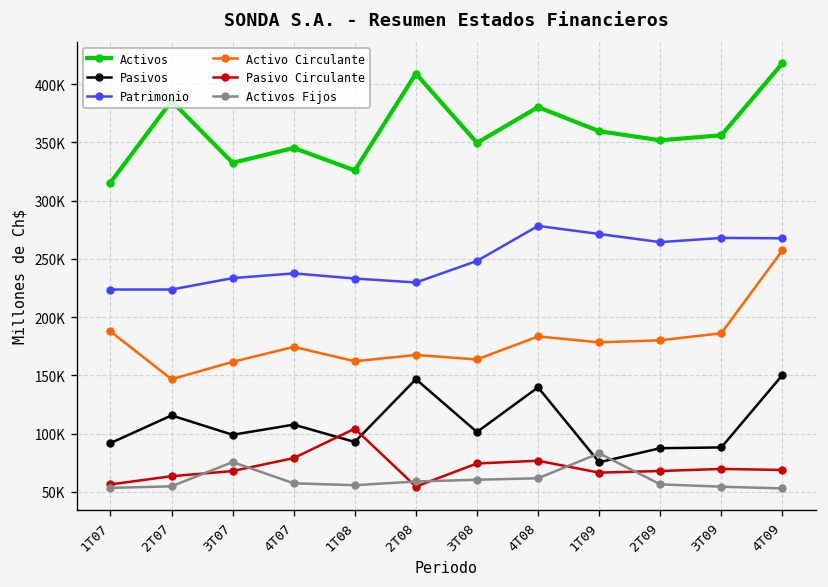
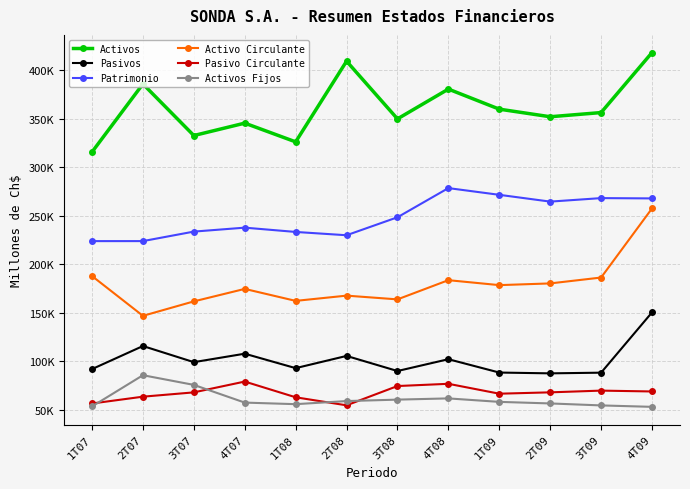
Activos Fijos, 2T07: 50000 -> 90000
Pasivo Circulante, 1T08: 100000 -> 60000
Pasivos, 2T08: 150000 -> 110000
Pasivos, 3T08: 100000 -> 90000
Pasivos, 4T08: 140000 -> 100000
Pasivos, 1T09: 80000 -> 90000
Activos Fijos, 1T09: 80000 -> 60000
